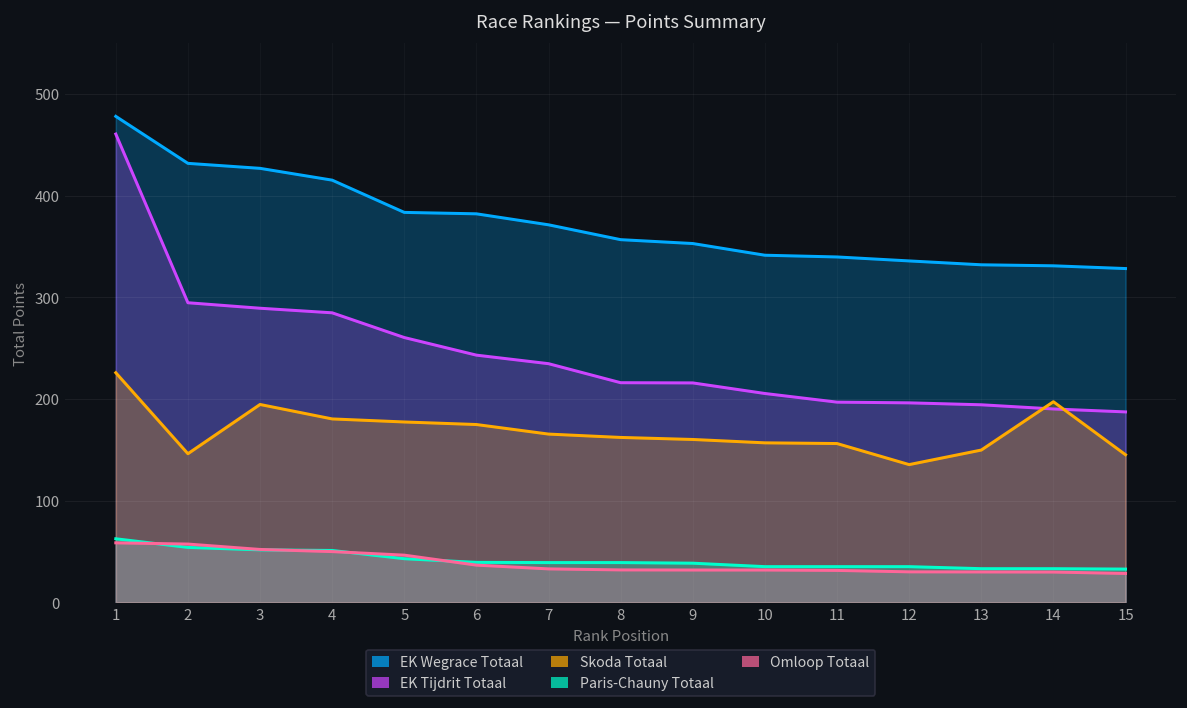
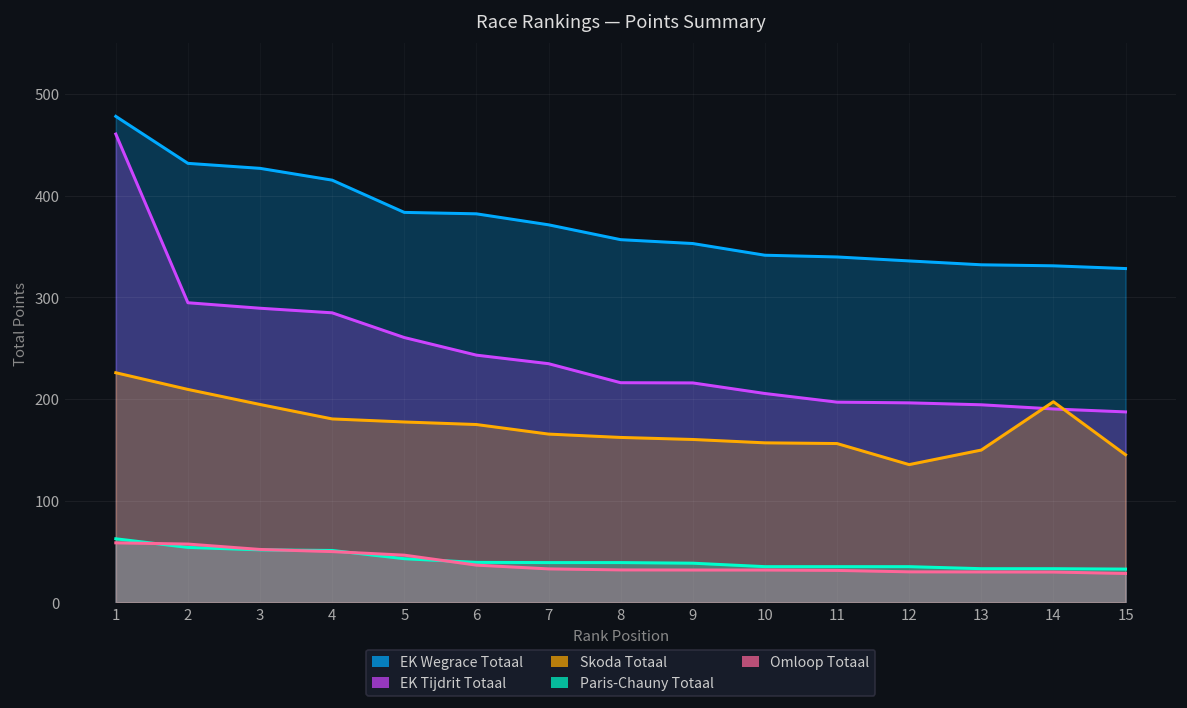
Skoda Totaal, 2: 150 -> 210
